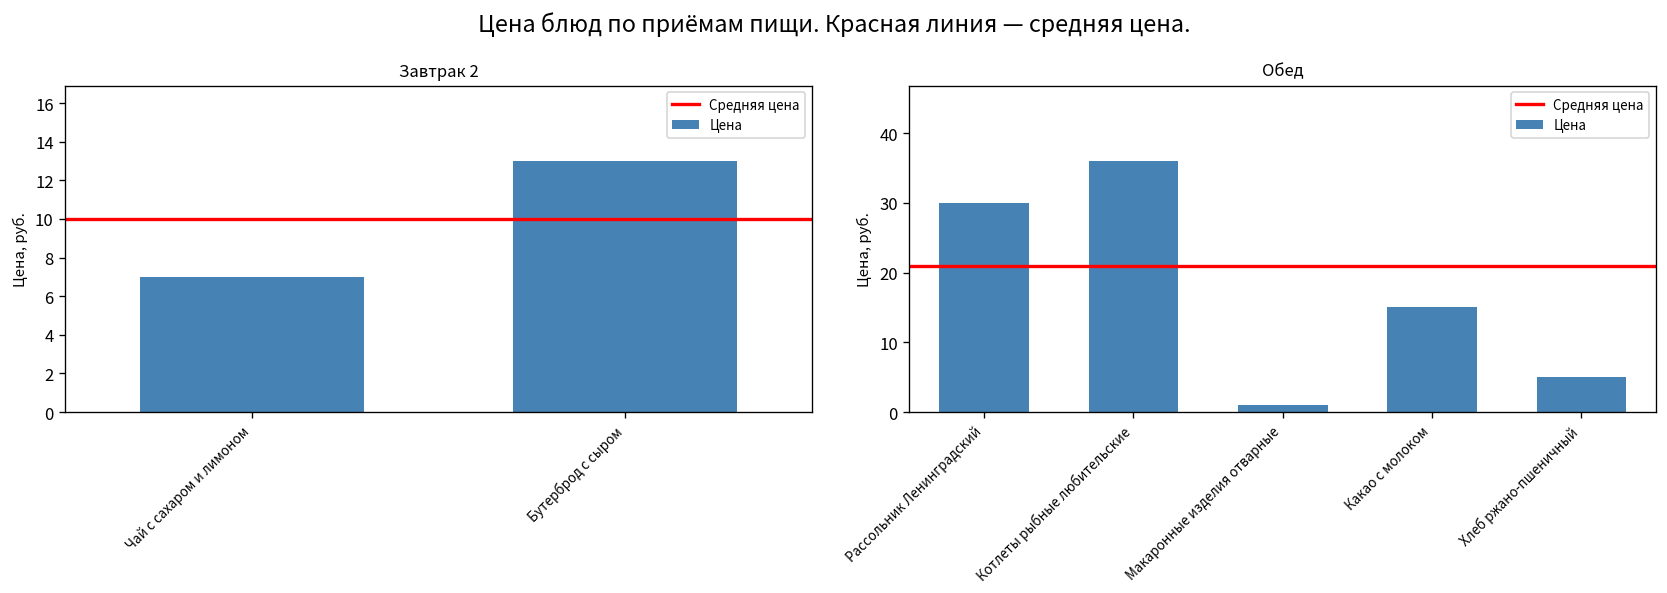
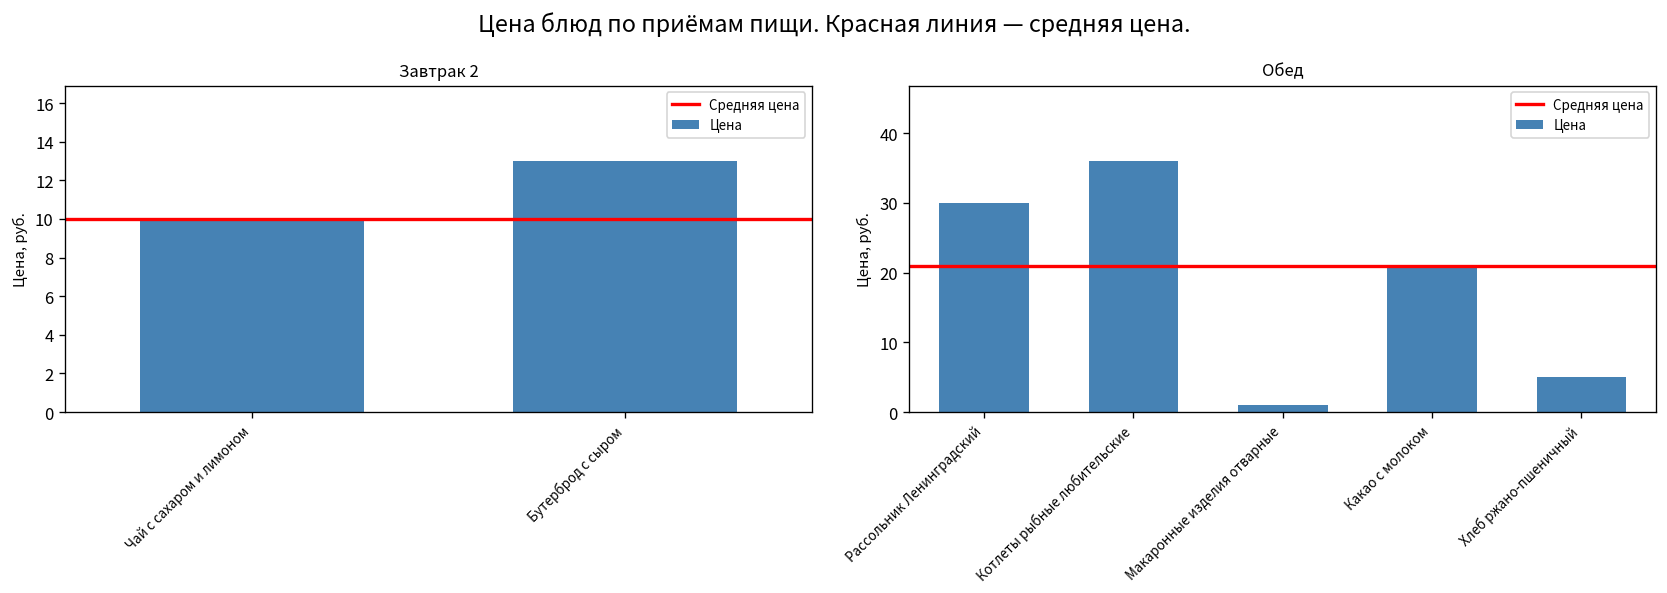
Завтрак 2, Чай с сахаром и лимоном: 7 -> 10
Обед, Какао с молоком: 15 -> 21
